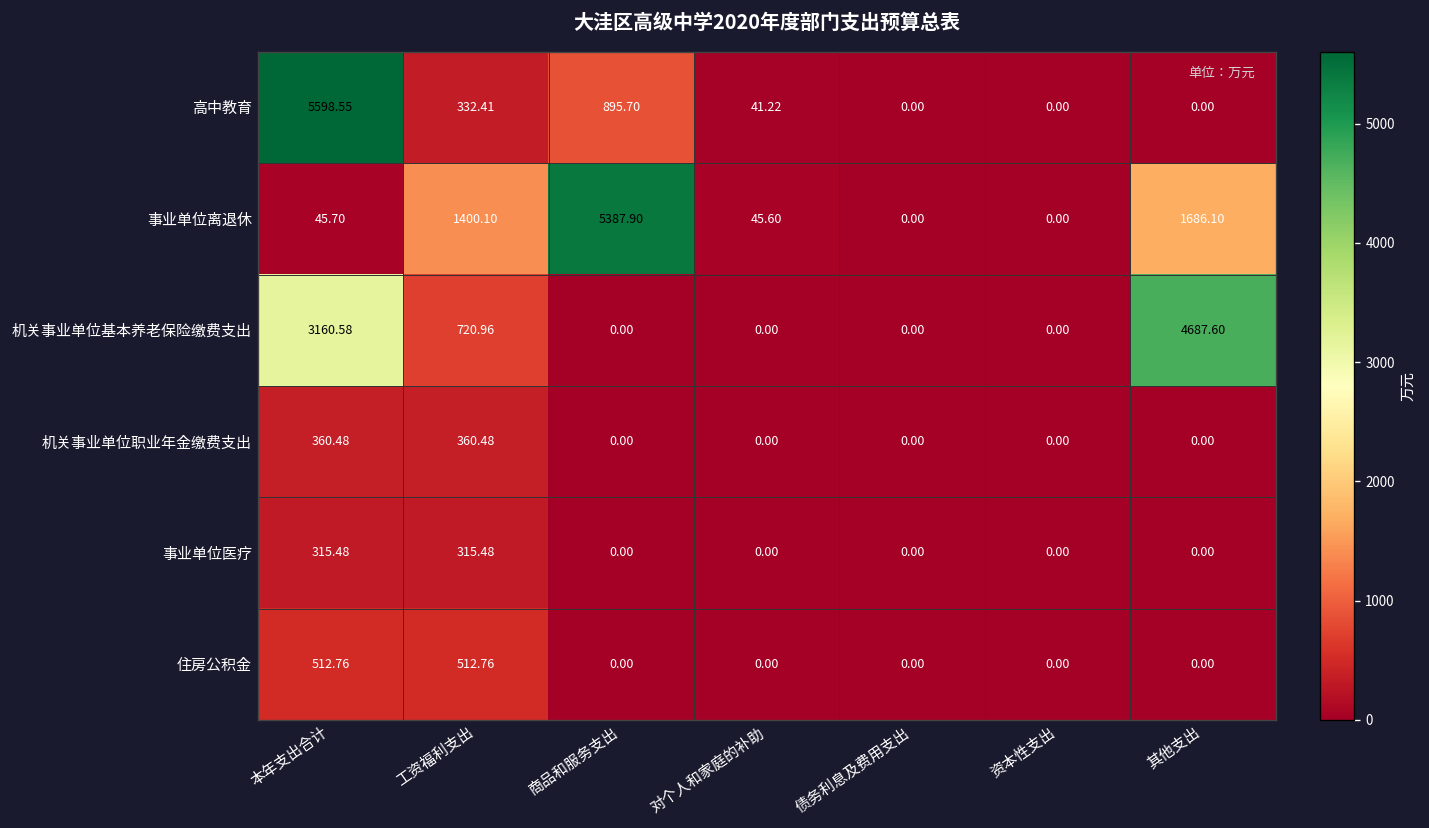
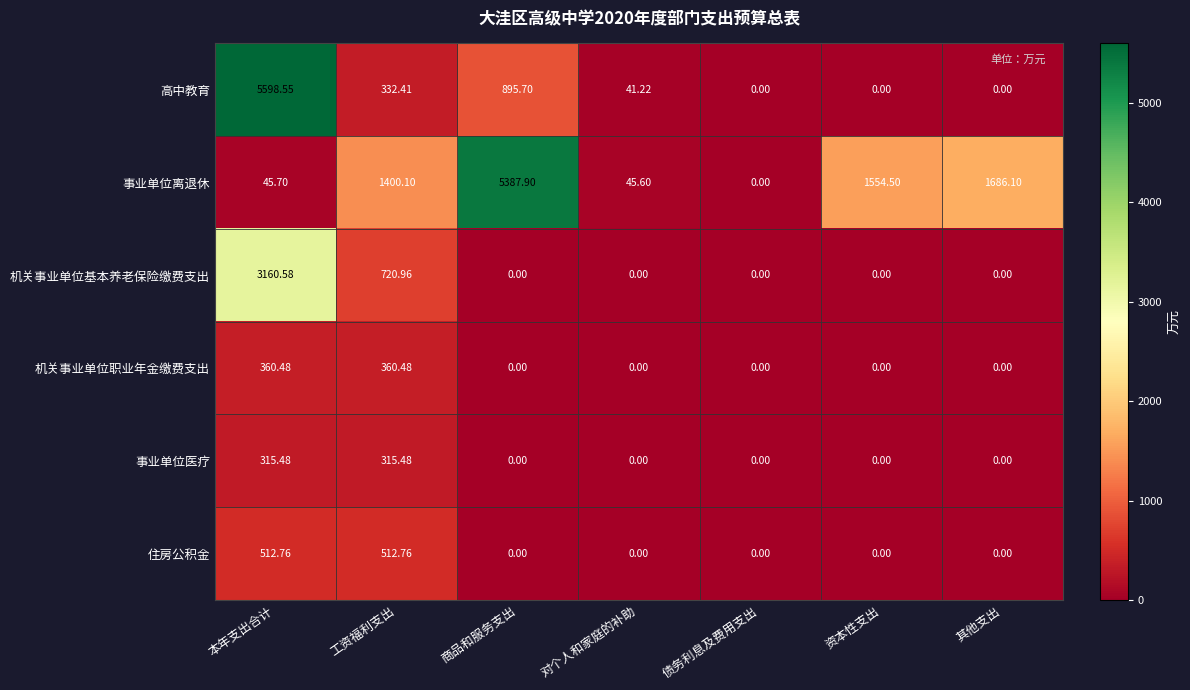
事业单位离退休, 资本性支出: 0.00 -> 1554.50
机关事业单位基本养老保险缴费支出, 其他支出: 4687.60 -> 0.00
